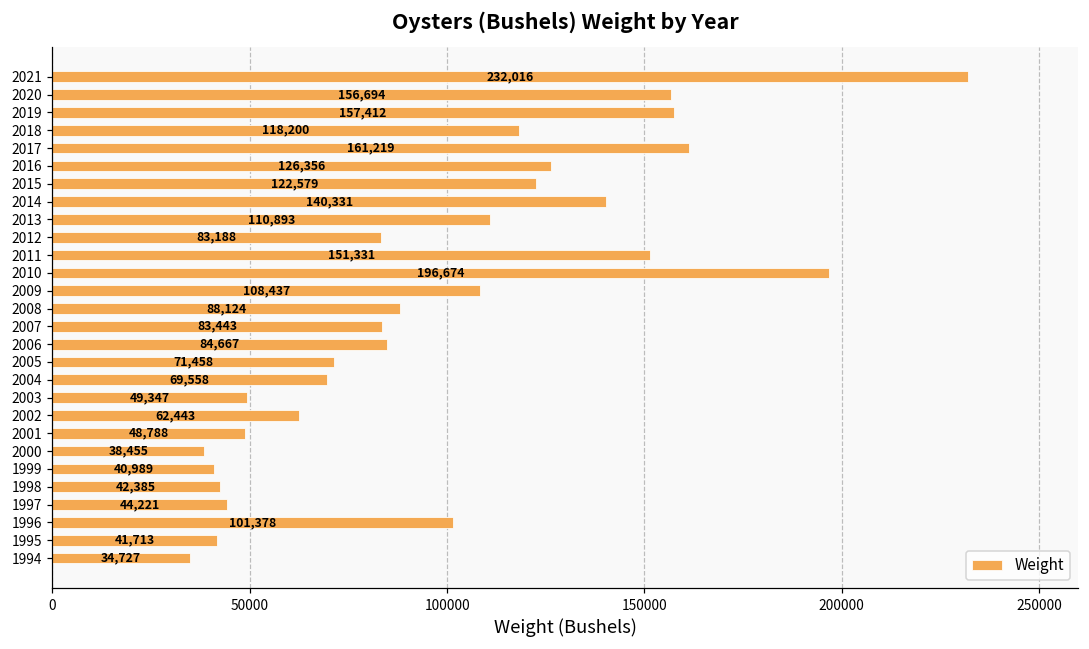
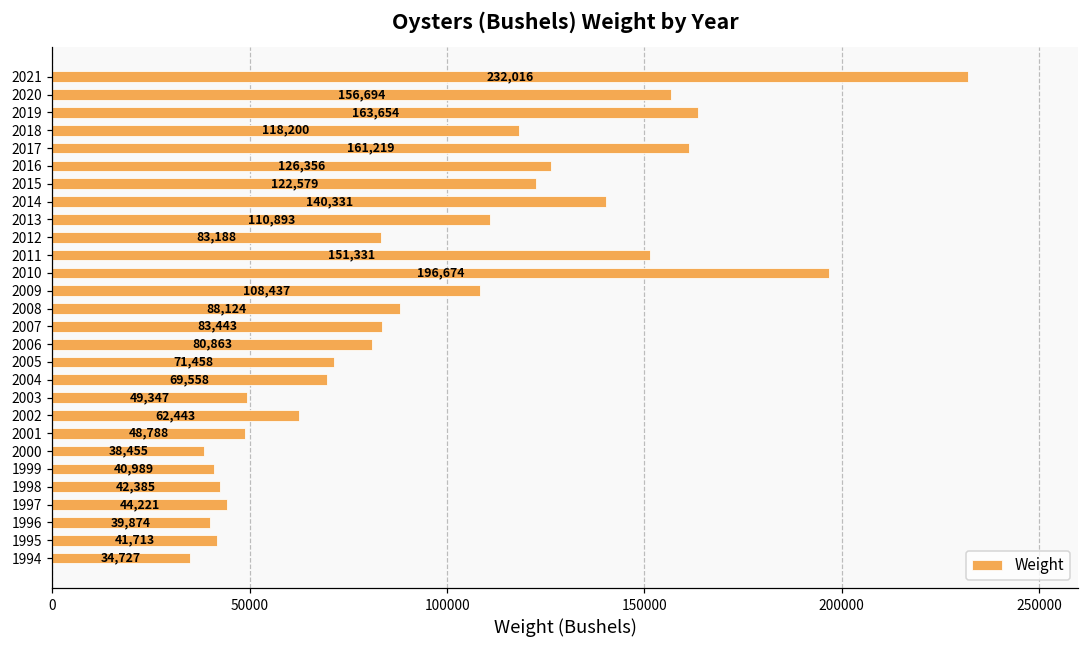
2019: 157,412 -> 163,654
2006: 84,667 -> 80,863
1996: 101,378 -> 39,874
